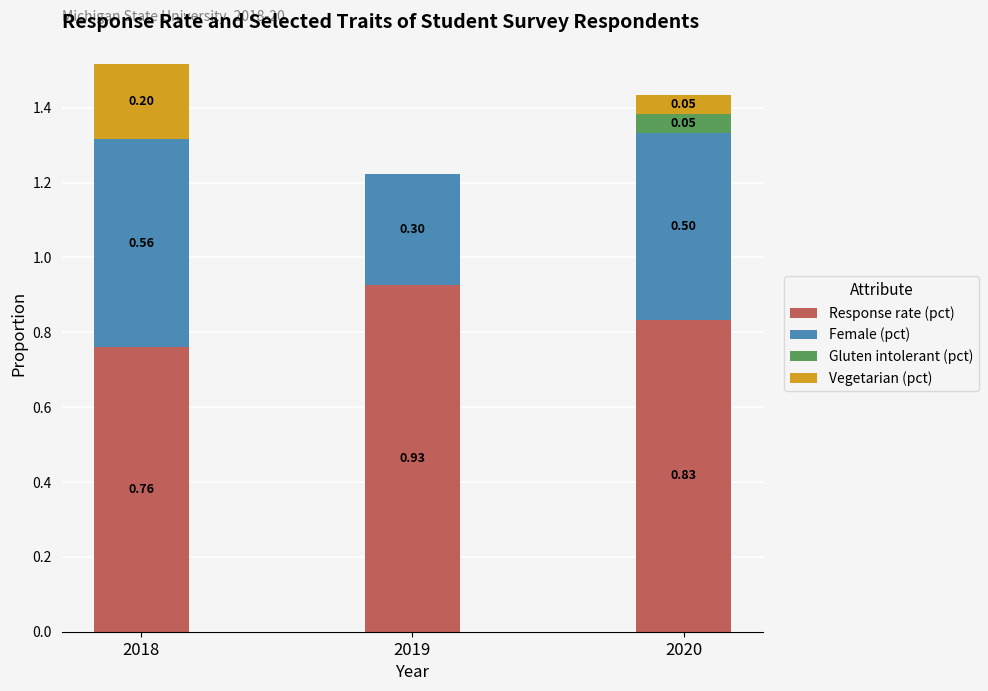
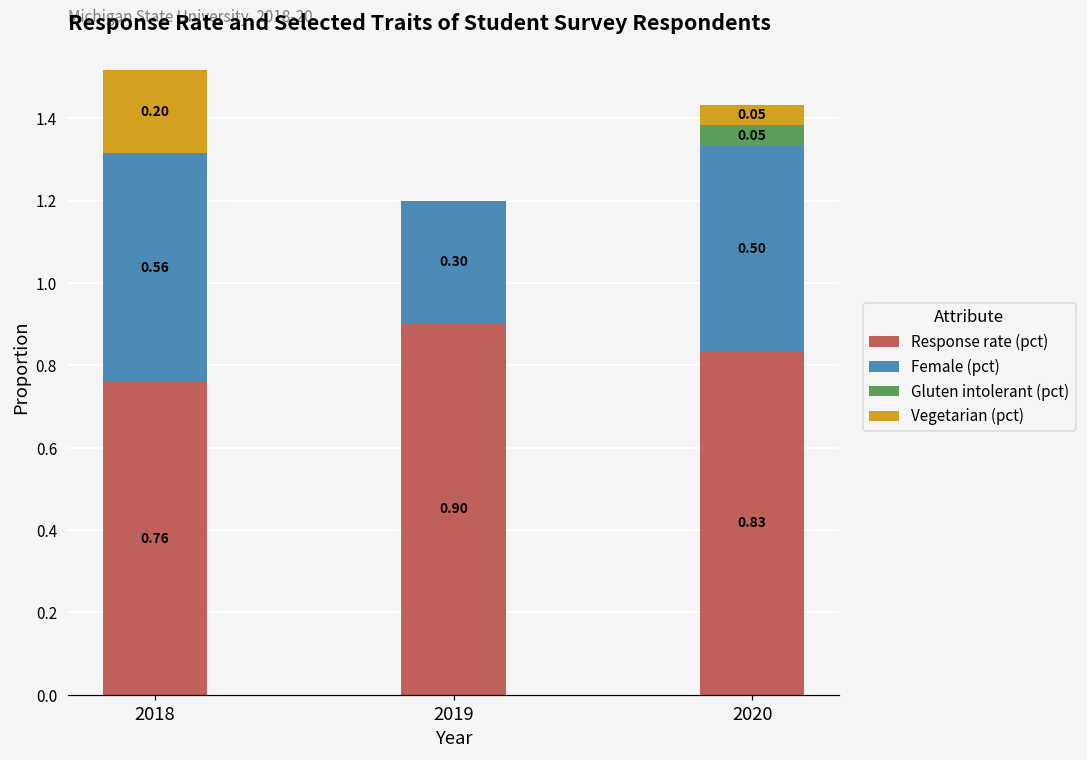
Response rate (pct), 2019: 0.93 -> 0.90
